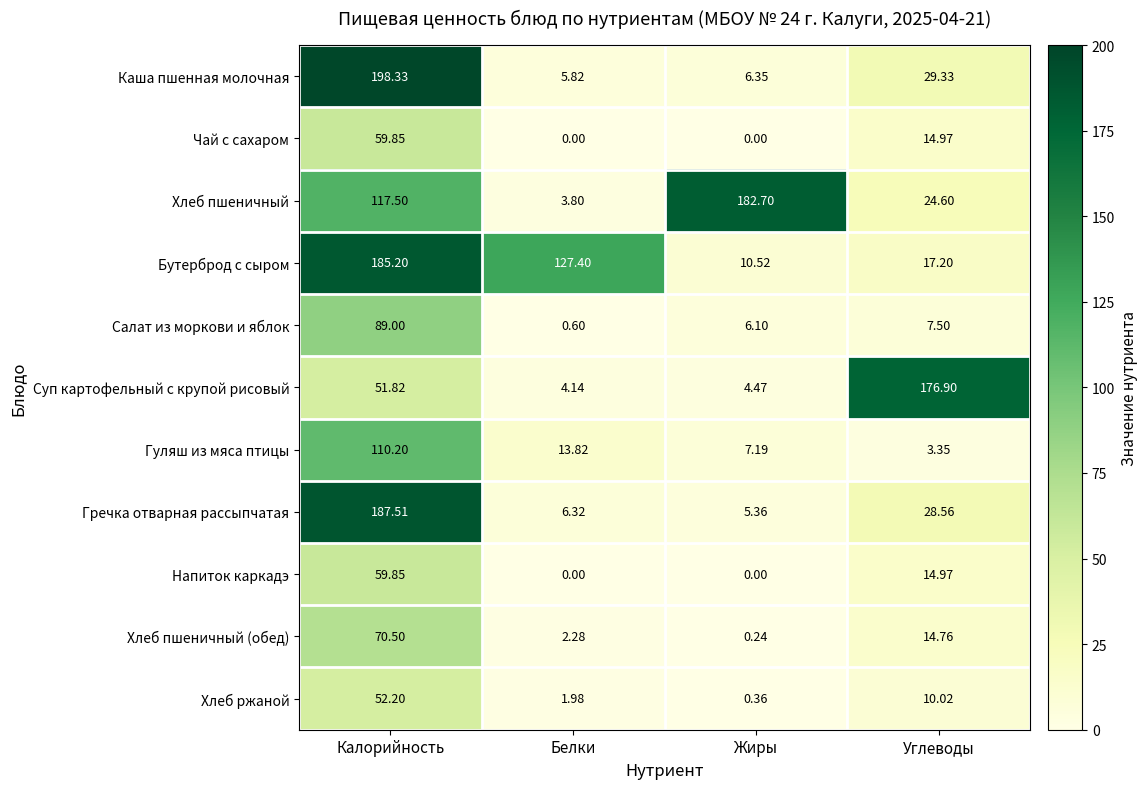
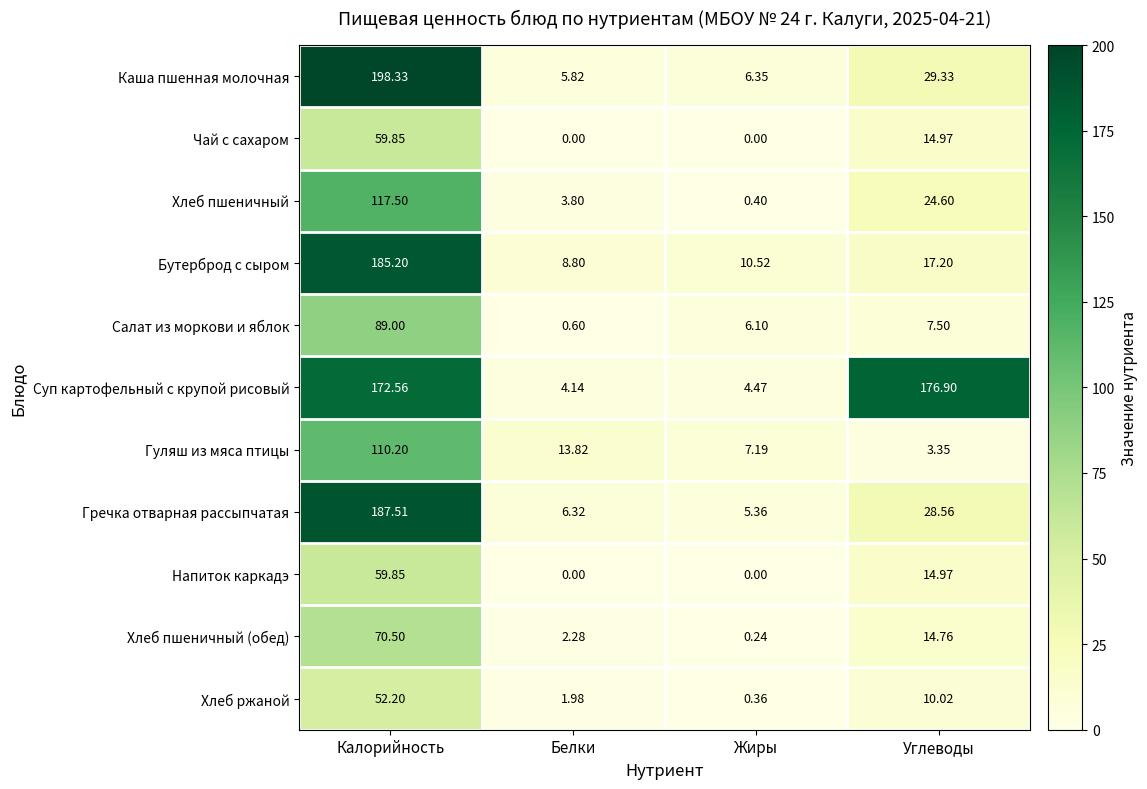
Хлеб пшеничный, Жиры: 182.70 -> 0.40
Бутерброд с сыром, Белки: 127.40 -> 8.80
Суп картофельный с крупой рисовый, Калорийность: 51.82 -> 172.56
